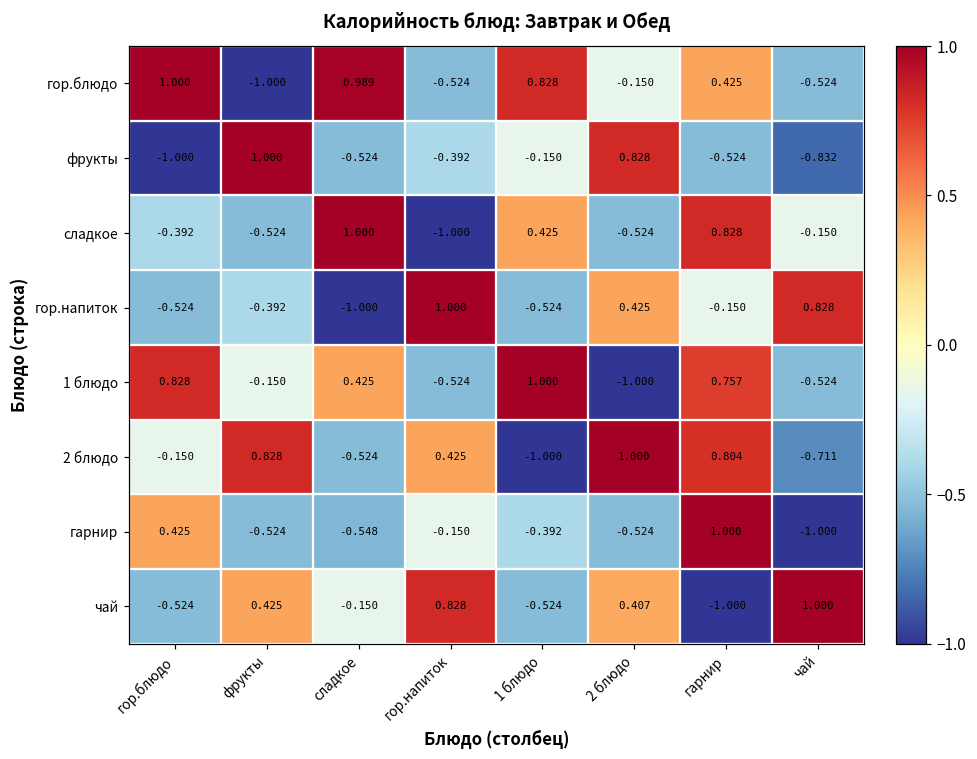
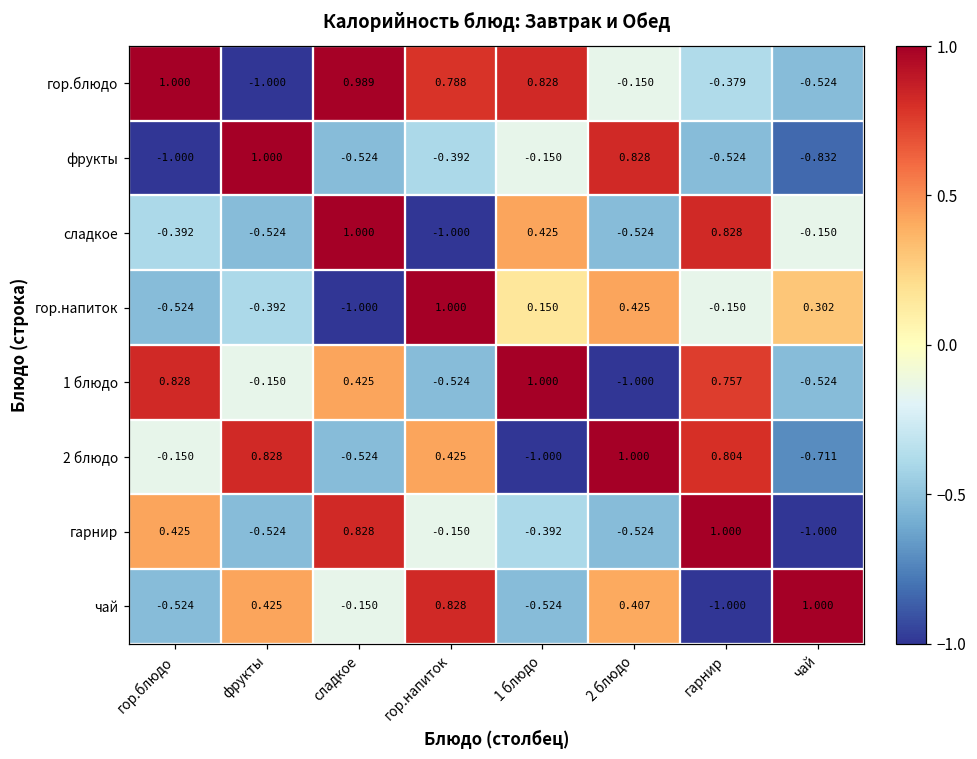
гор.блюдо, гор.напиток: -0.524 -> 0.788
гор.блюдо, гарнир: 0.425 -> -0.379
гор.напиток, 1 блюдо: -0.524 -> 0.150
гор.напиток, чай: 0.828 -> 0.302
гарнир, сладкое: -0.548 -> 0.828
